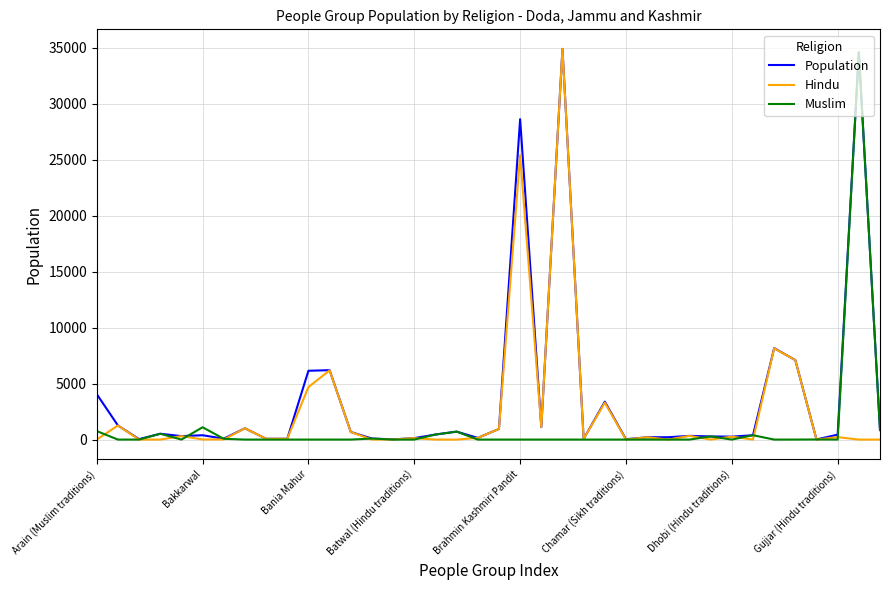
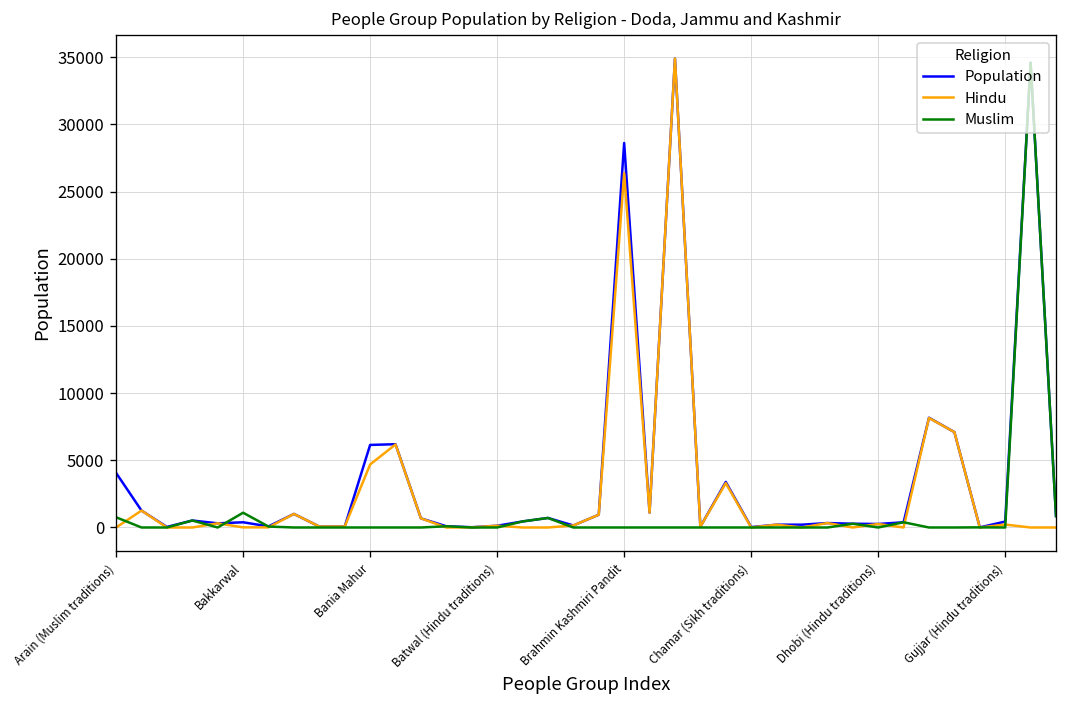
Hindu, Brahmin Kashmiri Pandit: 25400 -> 26400
